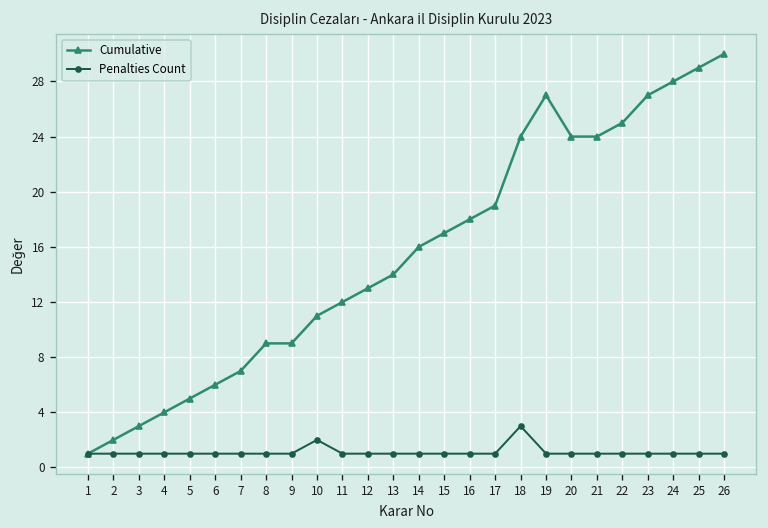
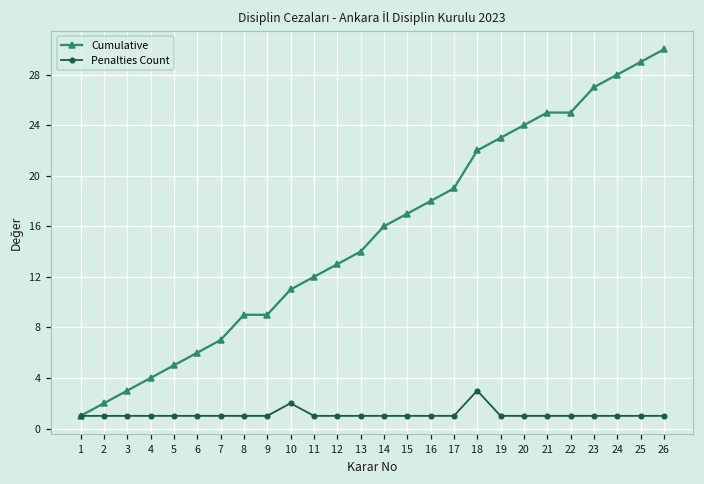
Cumulative, 18: 24 -> 22
Cumulative, 19: 27 -> 23
Cumulative, 21: 24 -> 25
